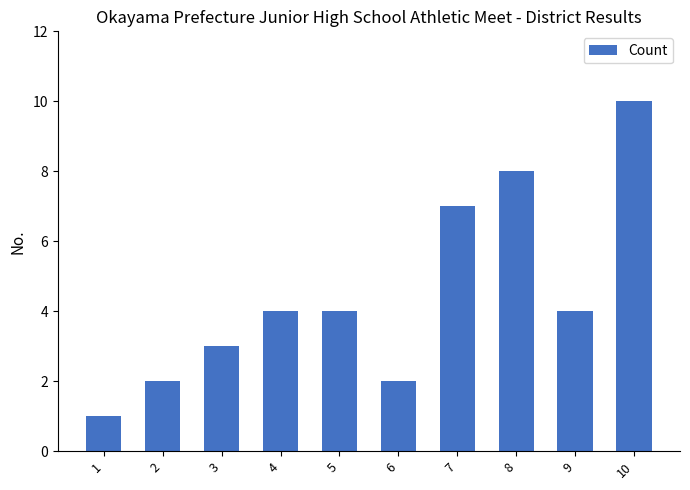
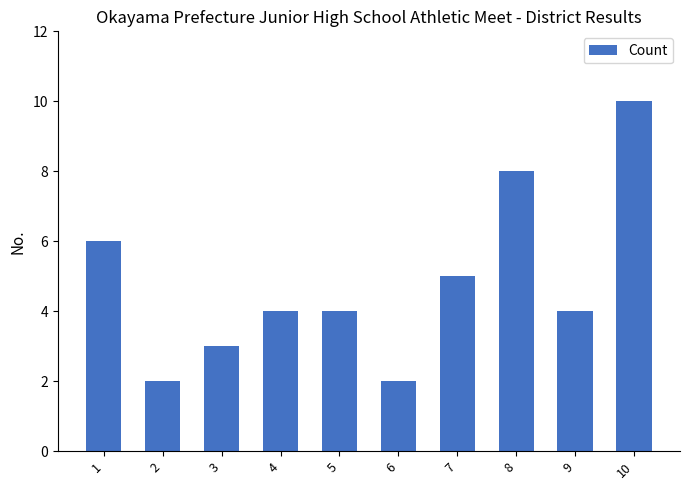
1: 1 -> 6
7: 7 -> 5
